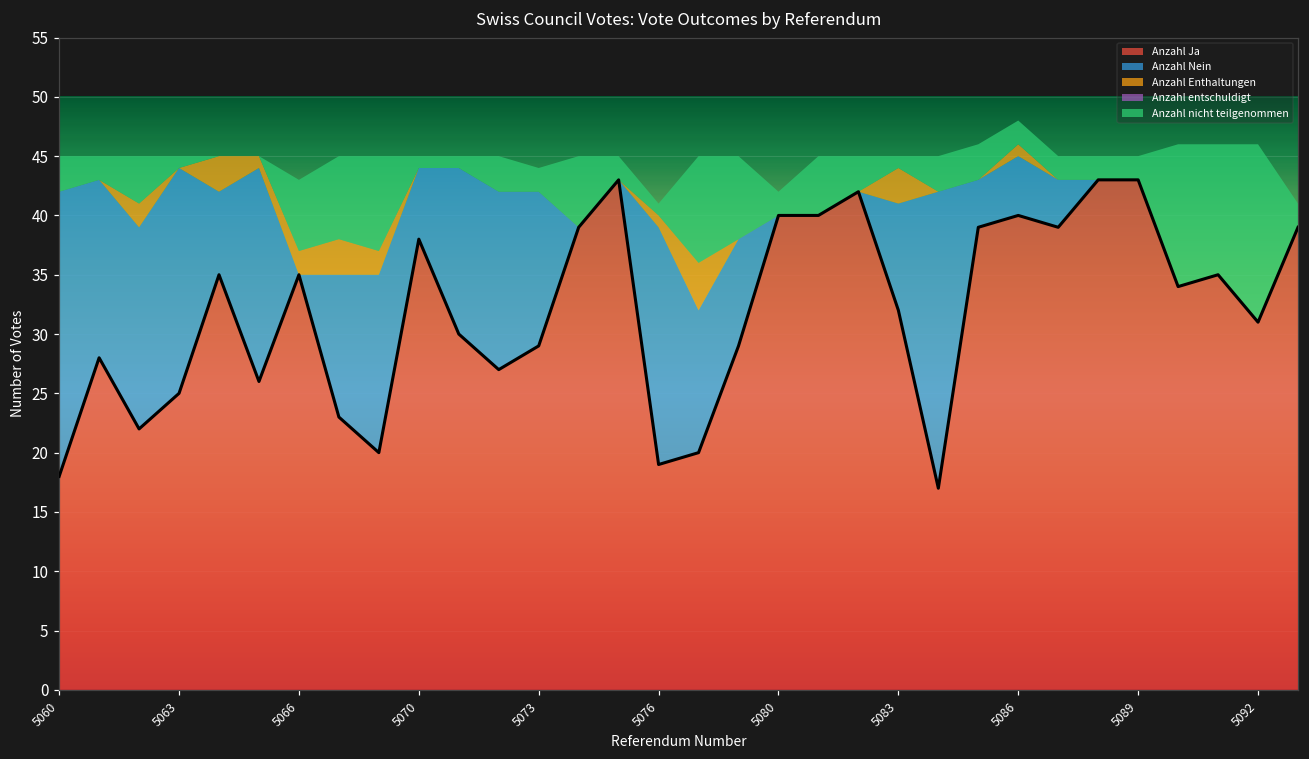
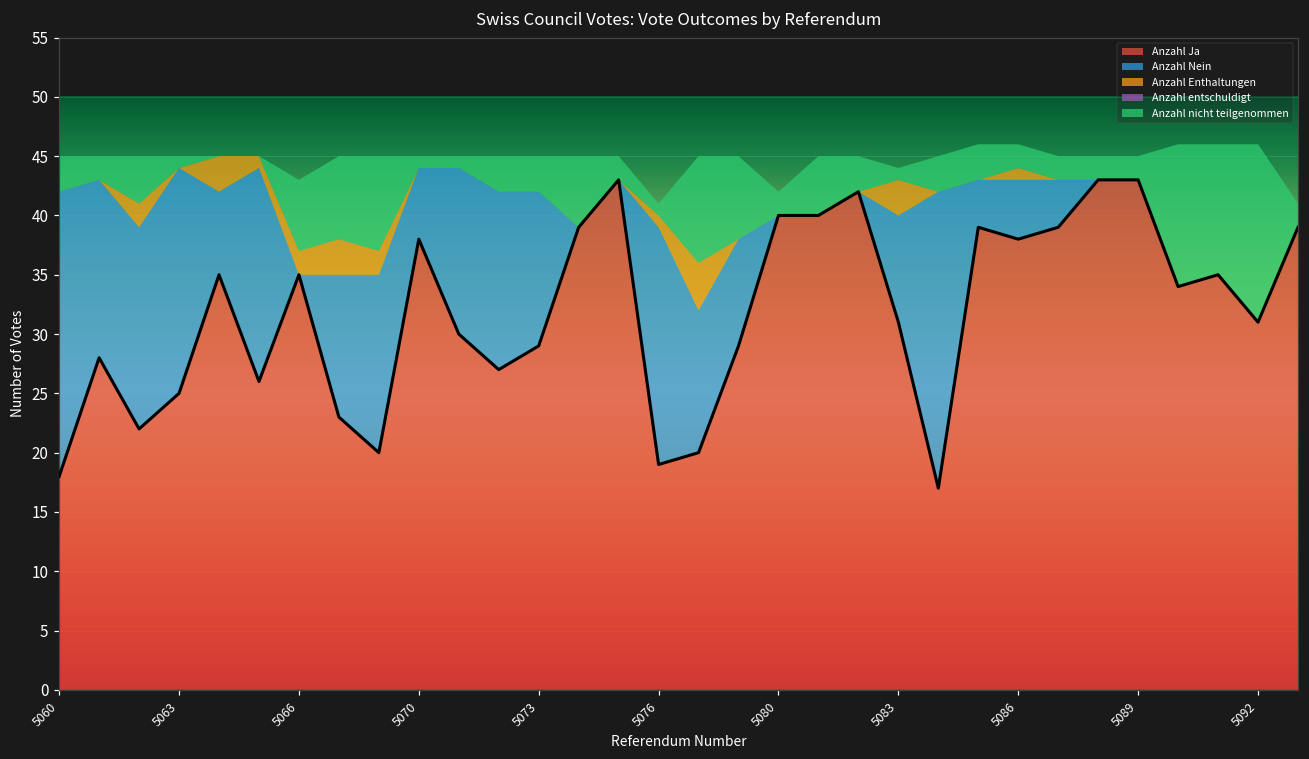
Anzahl nicht teilgenommen, 5073: 2 -> 3
Anzahl Ja, 5083: 32 -> 31
Anzahl Ja, 5086: 40 -> 38
